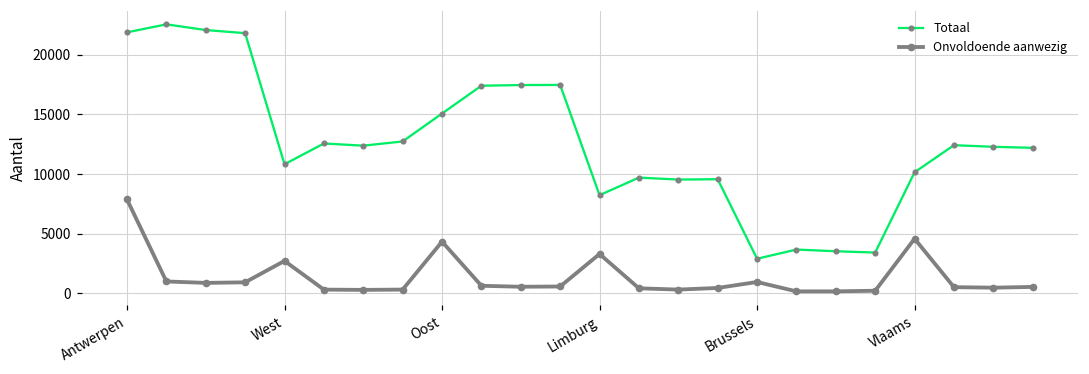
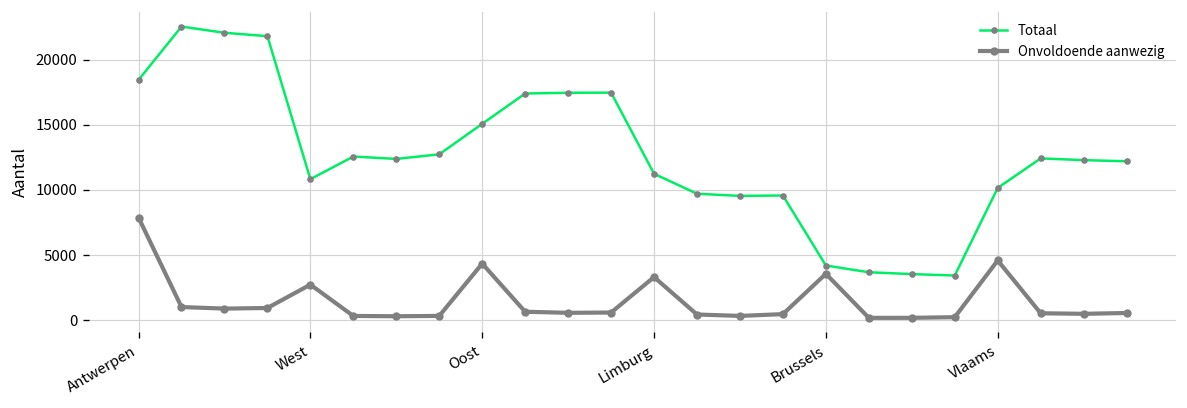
Totaal, Antwerpen: 21900 -> 18400
Totaal, Limburg: 8200 -> 11200
Totaal, Brussels: 2900 -> 4200
Onvoldoende aanwezig, Brussels: 1000 -> 3600
